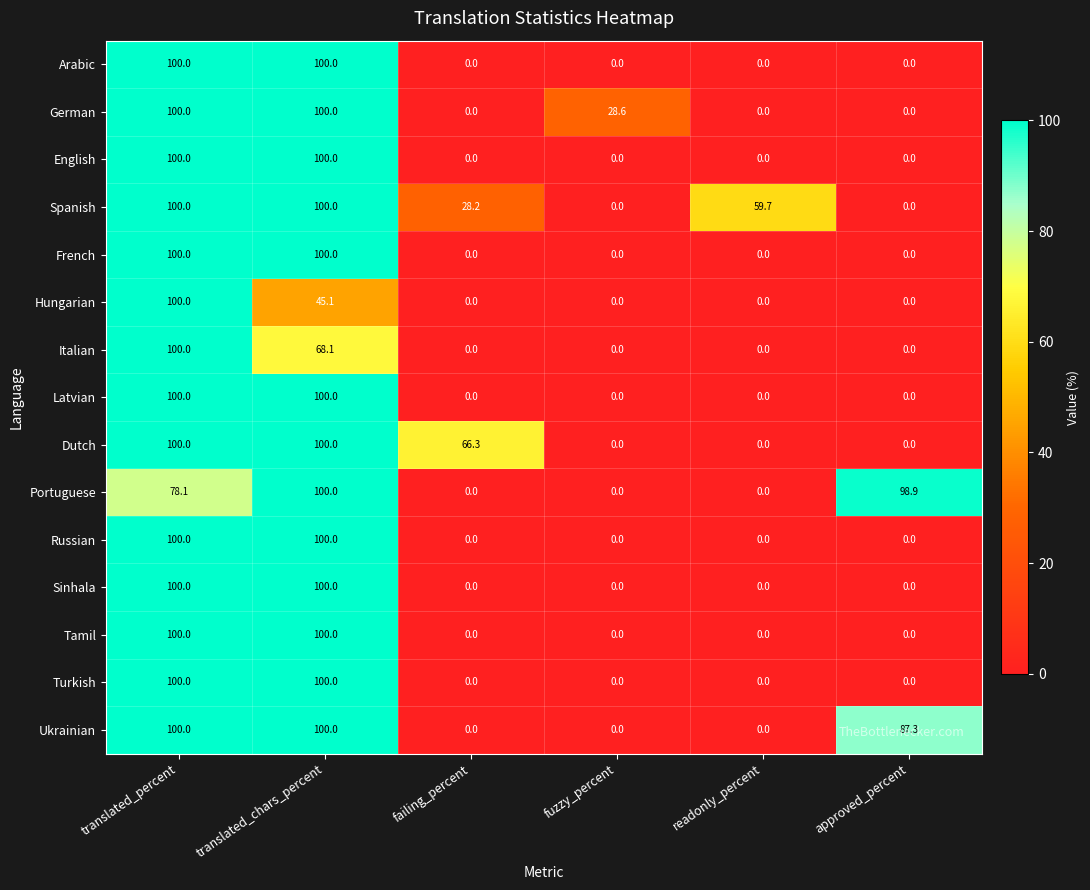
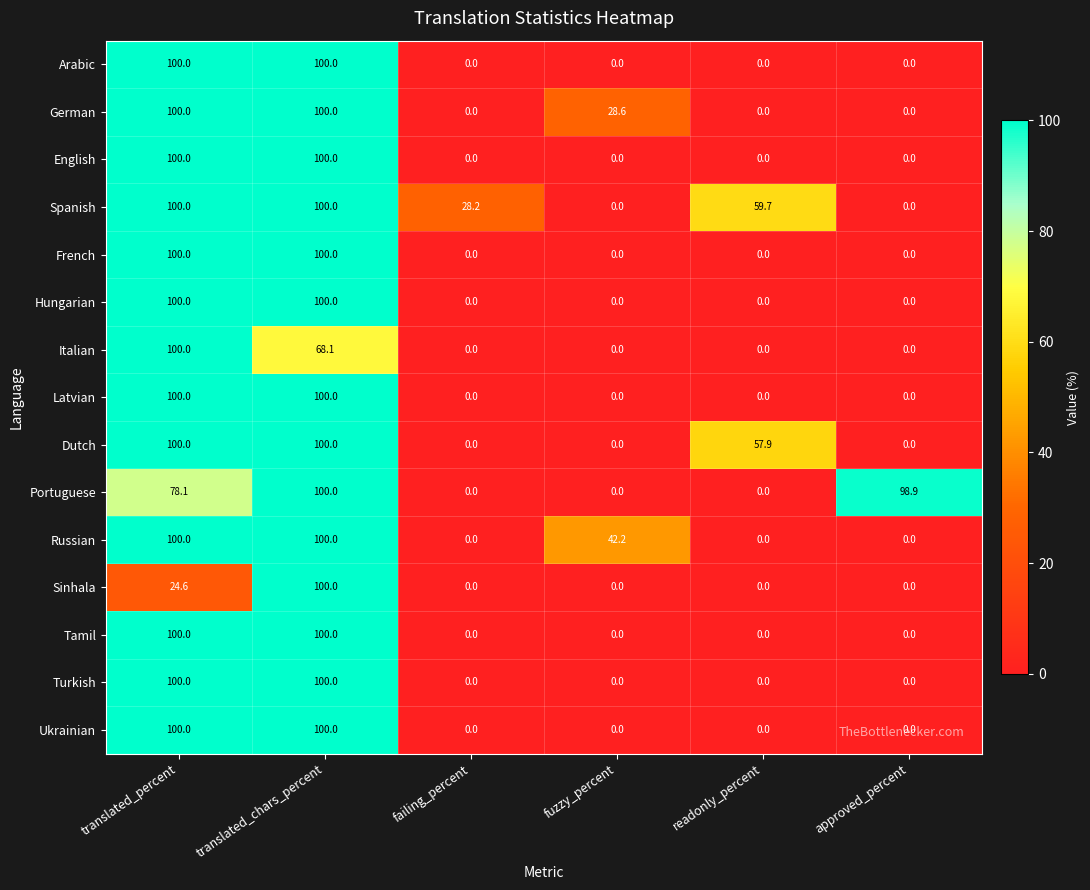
Hungarian, translated_chars_percent: 45.1 -> 100.0
Dutch, failing_percent: 66.3 -> 0.0
Dutch, readonly_percent: 0.0 -> 57.9
Russian, fuzzy_percent: 0.0 -> 42.2
Sinhala, translated_percent: 100.0 -> 24.6
Ukrainian, approved_percent: 87.3 -> 0.0
